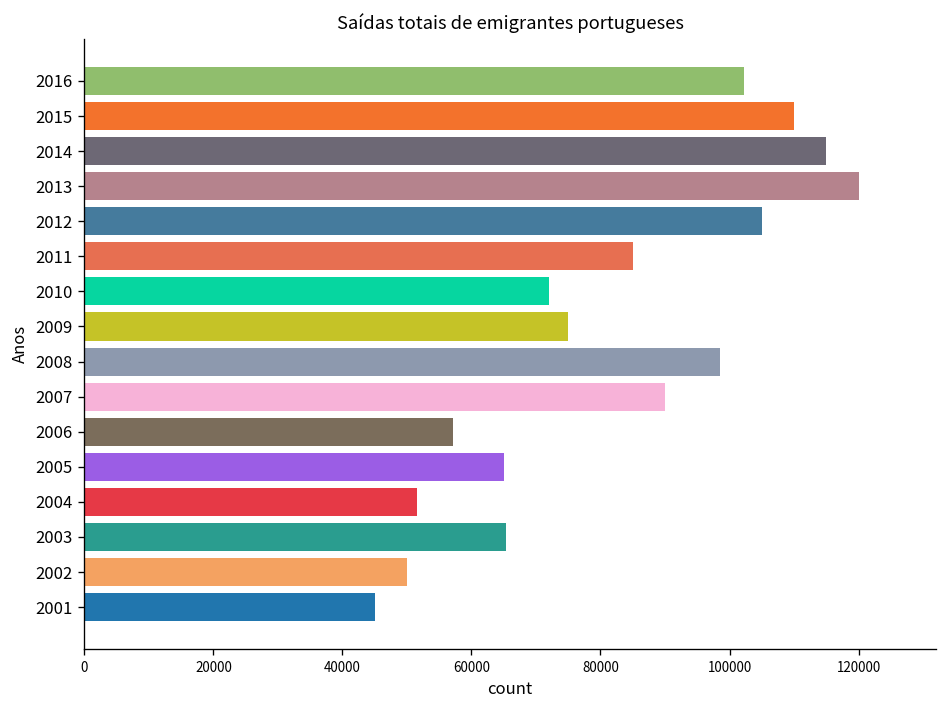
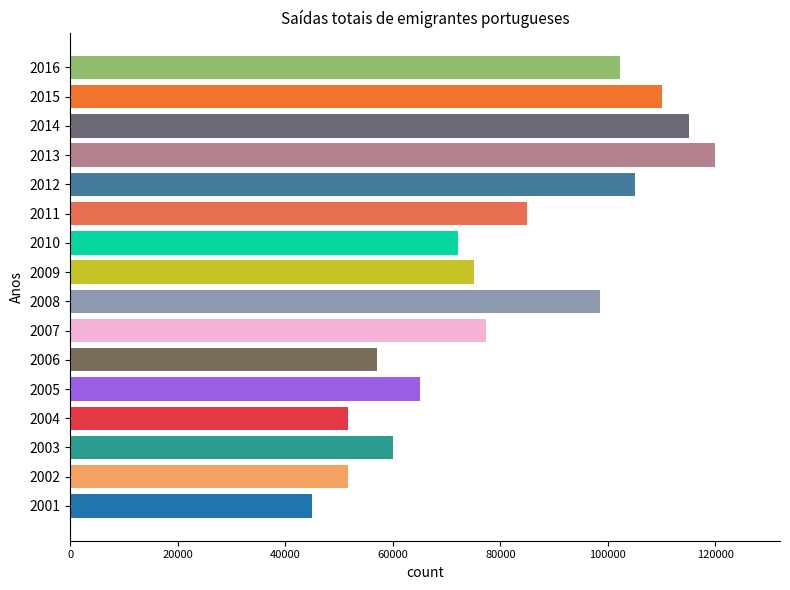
2007: 90000 -> 77000
2003: 65000 -> 60000
2002: 50000 -> 52000
